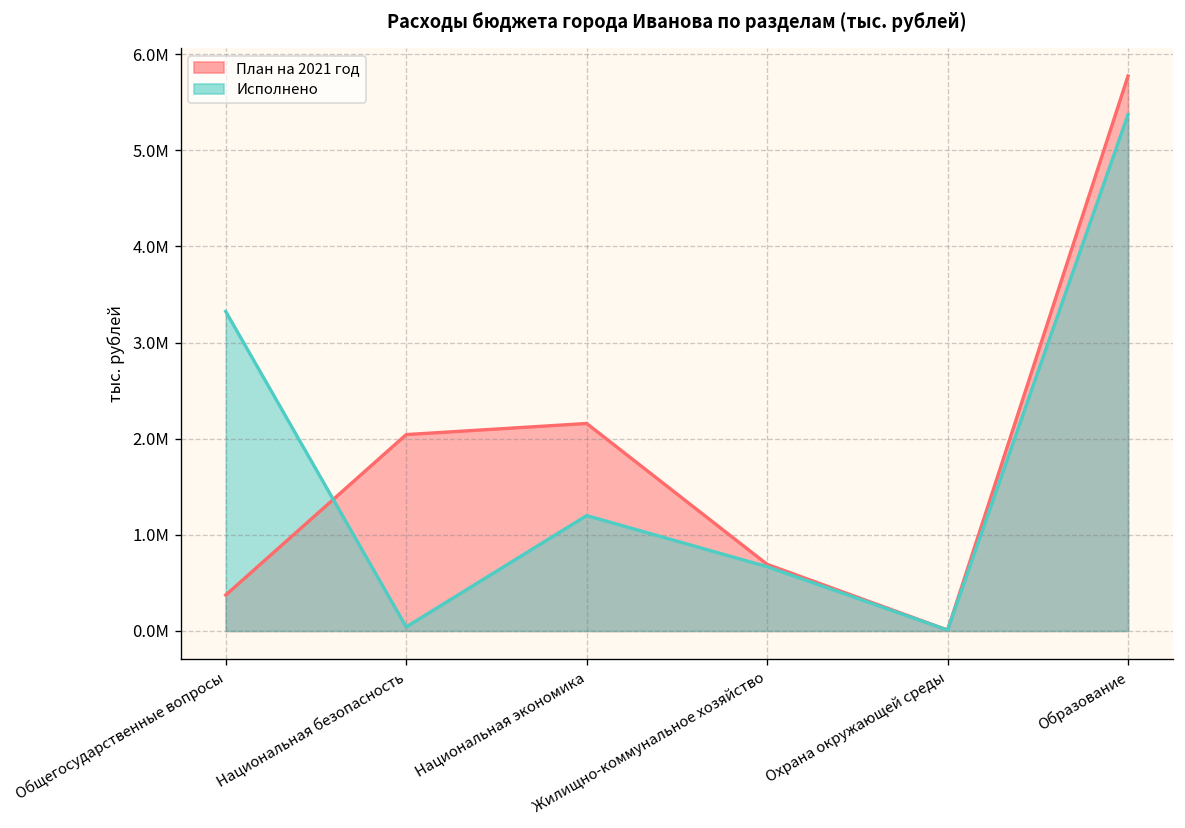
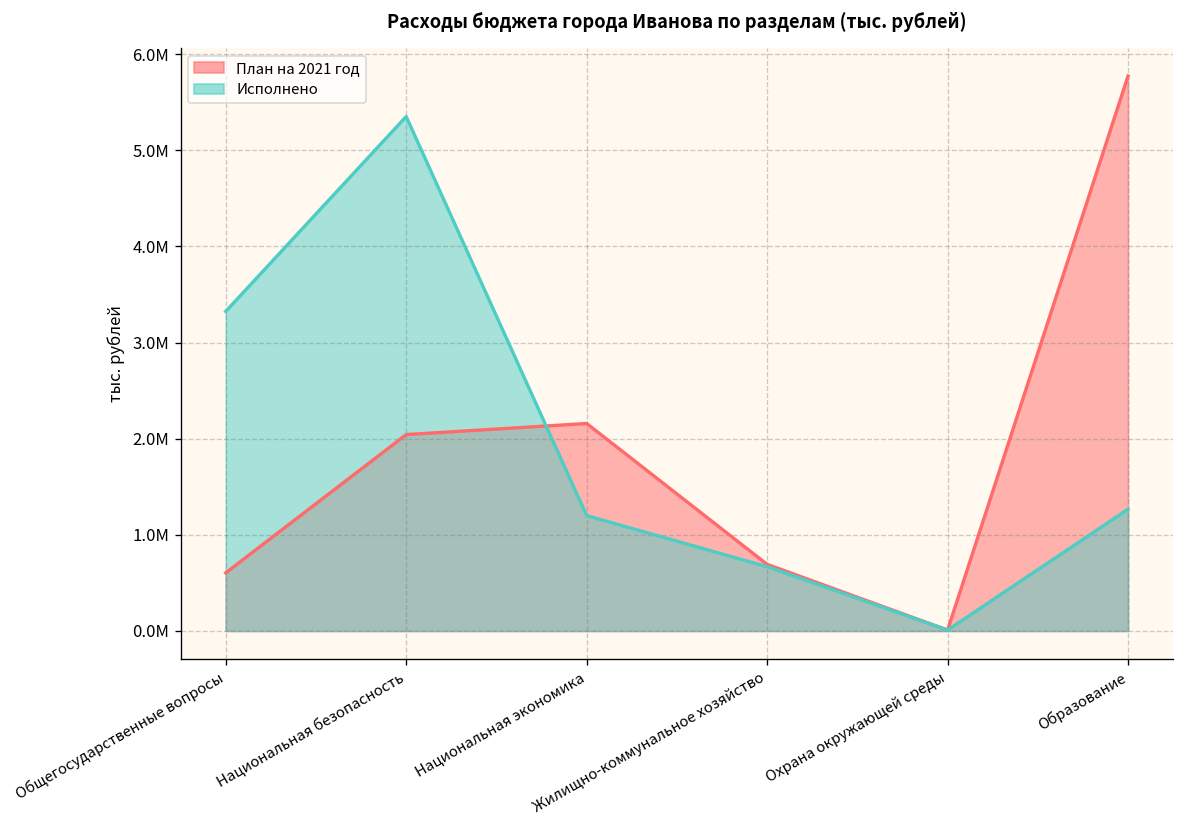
План на 2021 год, Общегосударственные вопросы: 400000 -> 600000
Исполнено, Национальная безопасность: 0 -> 5400000
Исполнено, Образование: 5400000 -> 1300000
